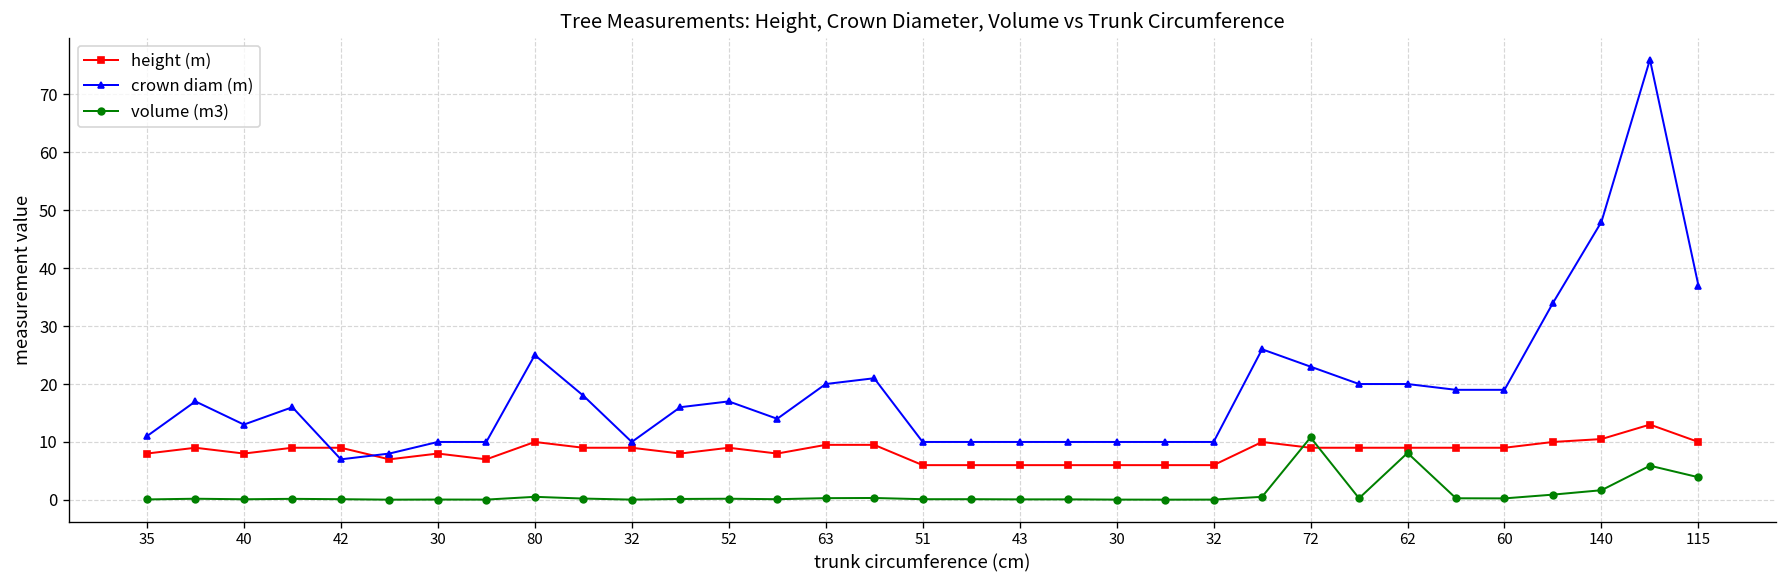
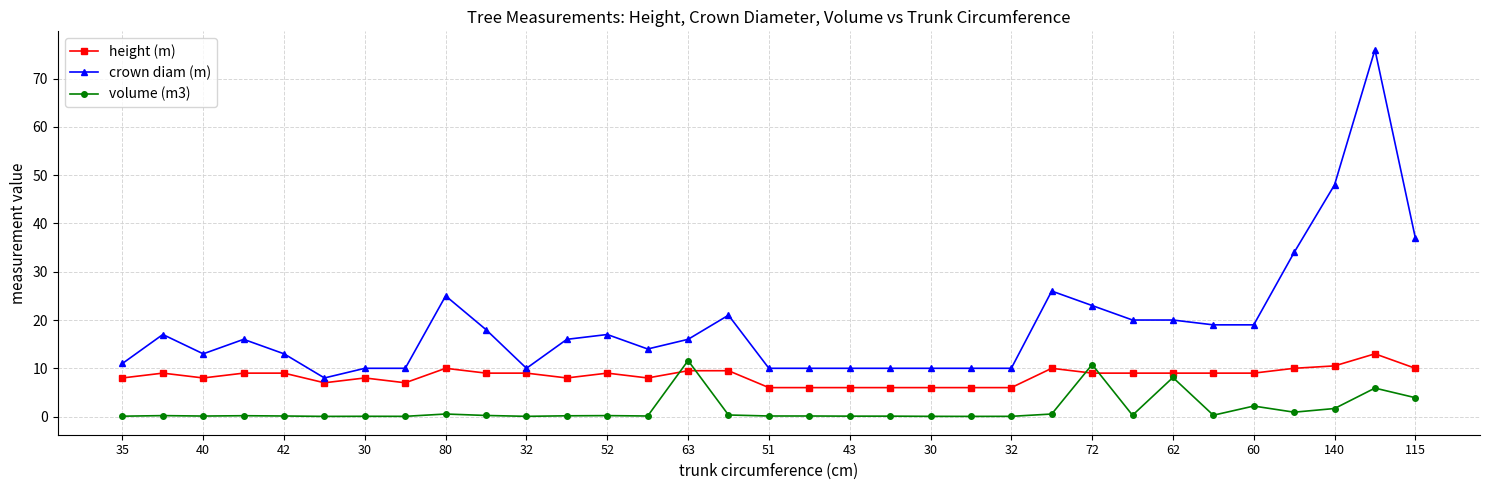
crown diam (m), 42: 7 -> 13
crown diam (m), 63: 20 -> 16
volume (m3), 63: 0 -> 12
volume (m3), 60: 0 -> 2
